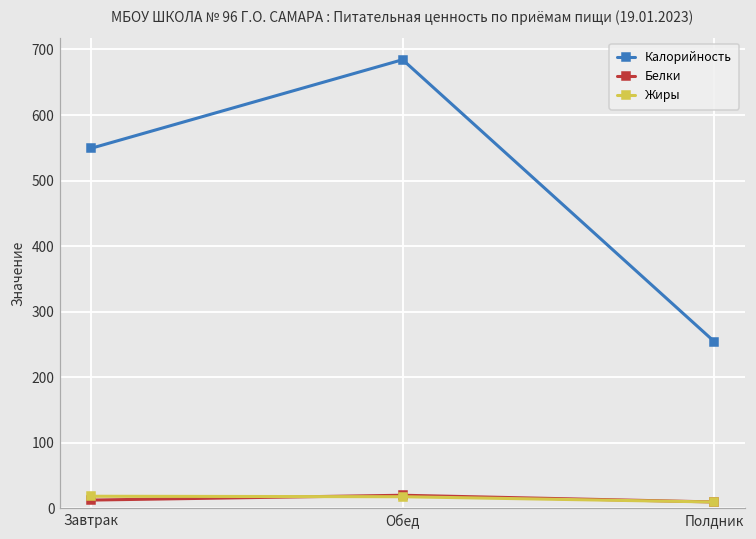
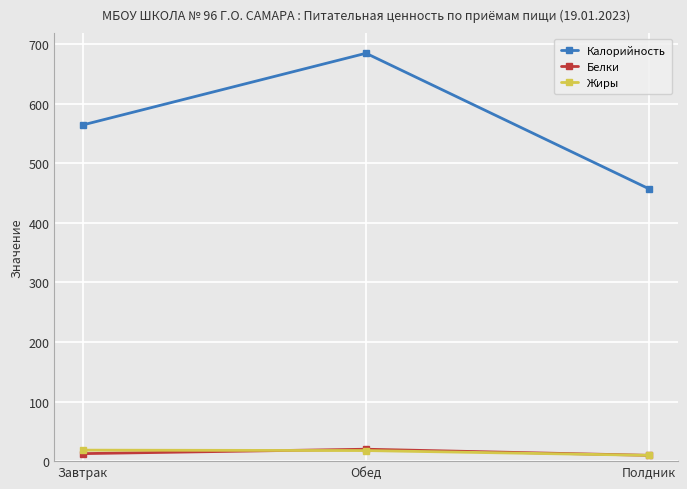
Калорийность, Завтрак: 550 -> 560
Калорийность, Полдник: 250 -> 460
